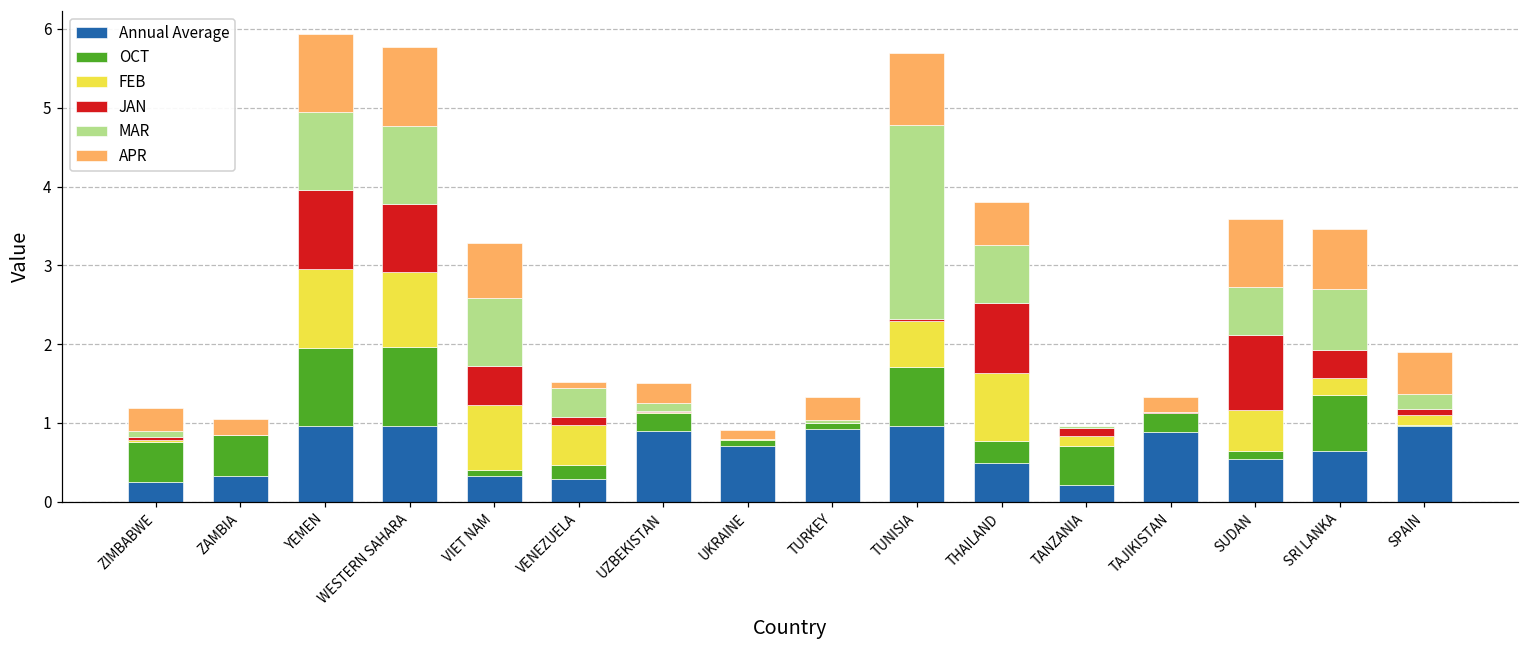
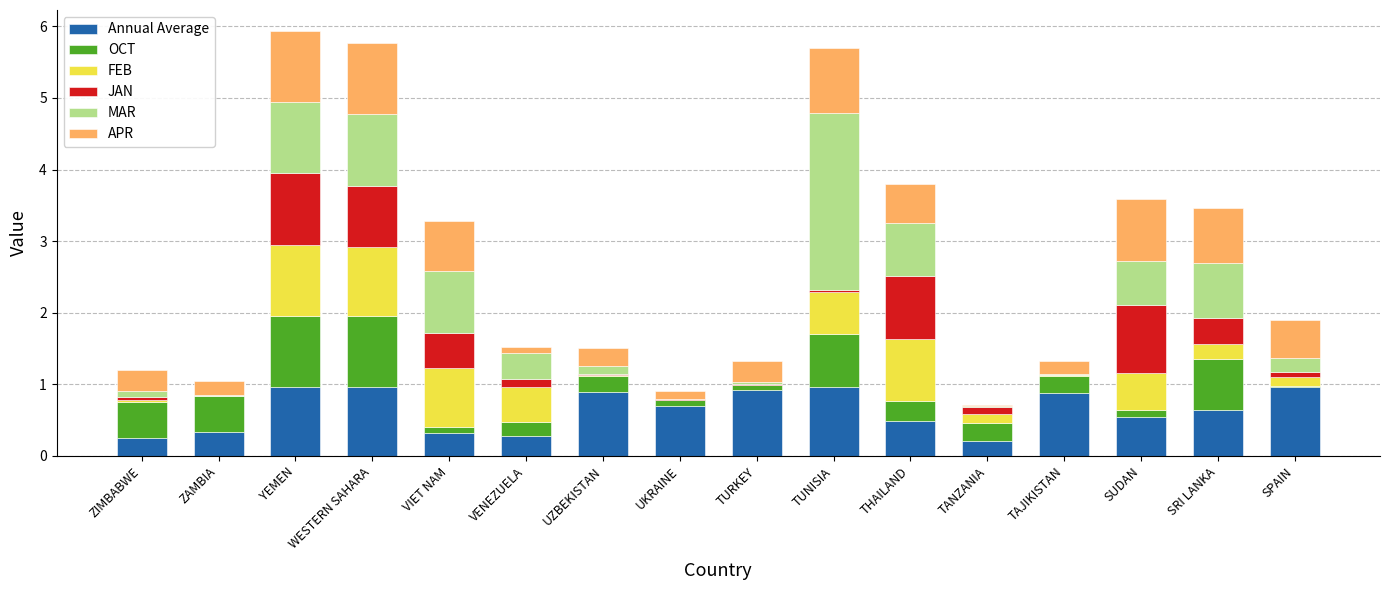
OCT, TANZANIA: 0.5 -> 0.2
